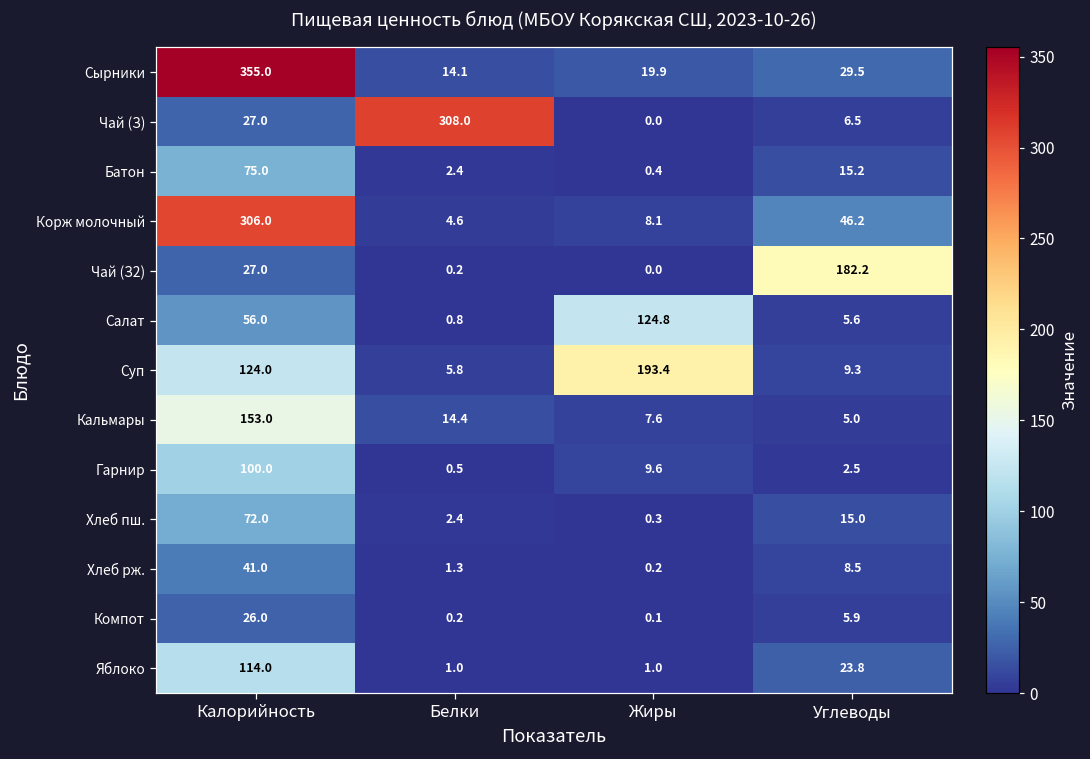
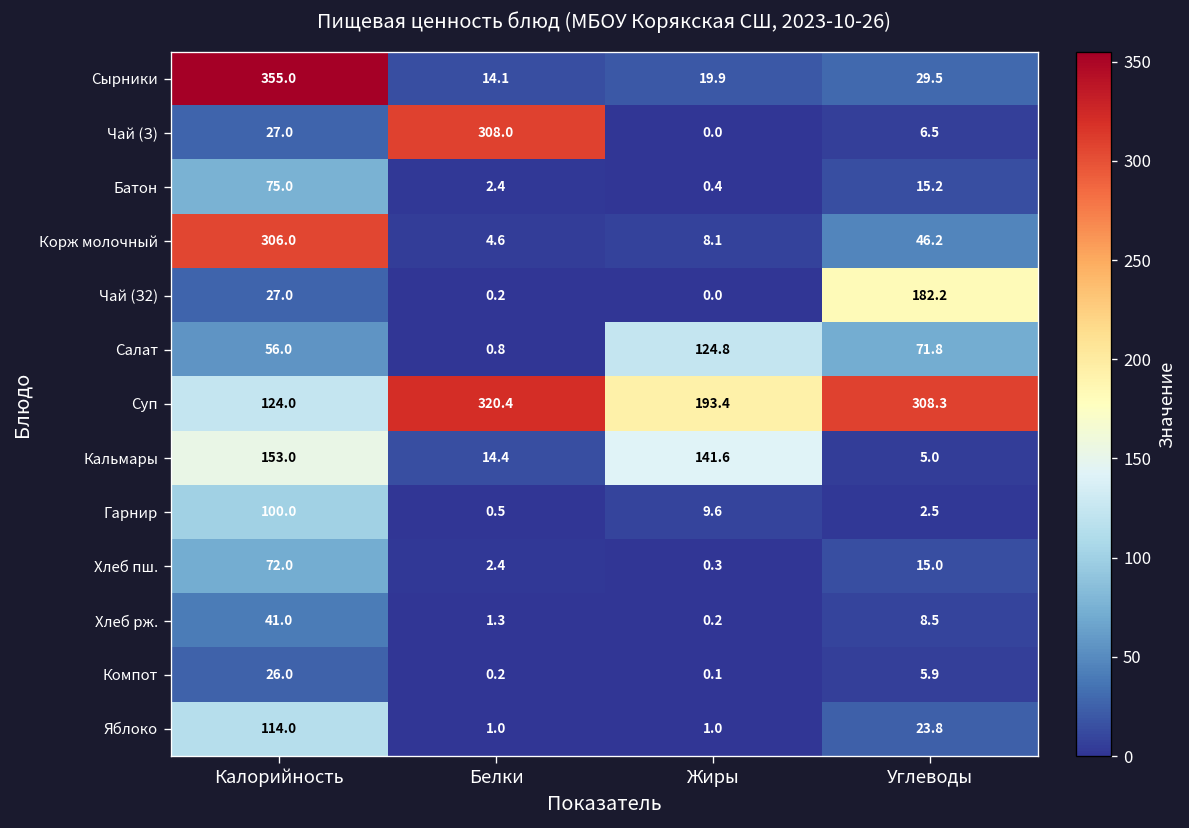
Салат, Углеводы: 5.6 -> 71.8
Суп, Белки: 5.8 -> 320.4
Суп, Углеводы: 9.3 -> 308.3
Кальмары, Жиры: 7.6 -> 141.6
